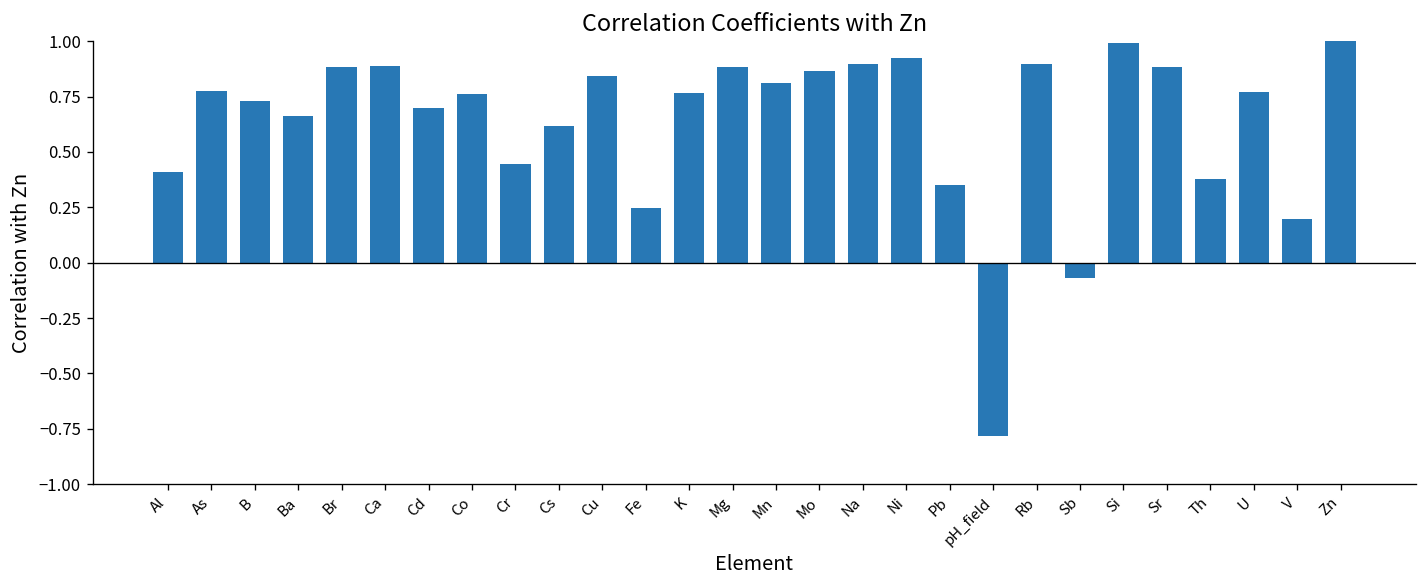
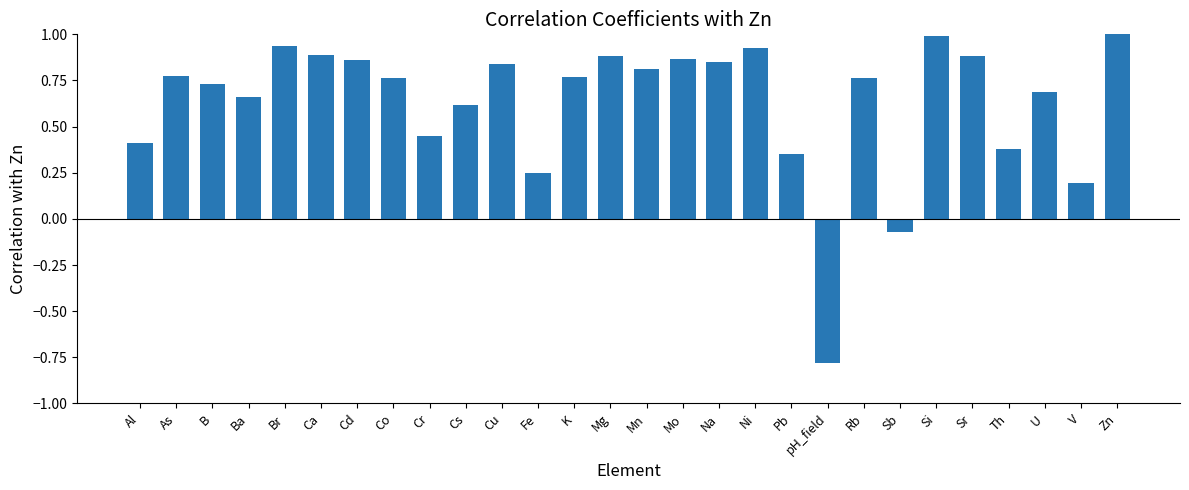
Br: 0.88 -> 0.94
Cd: 0.70 -> 0.86
Na: 0.90 -> 0.85
Rb: 0.90 -> 0.76
U: 0.77 -> 0.69
